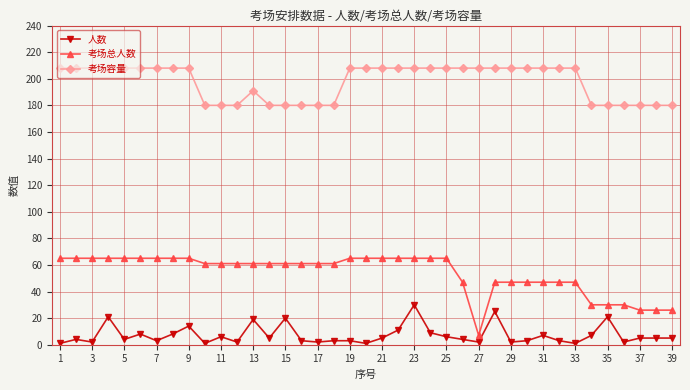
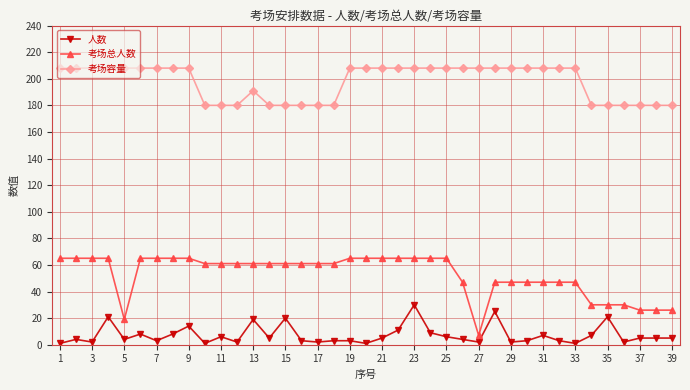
考场总人数, 5: 65 -> 19
